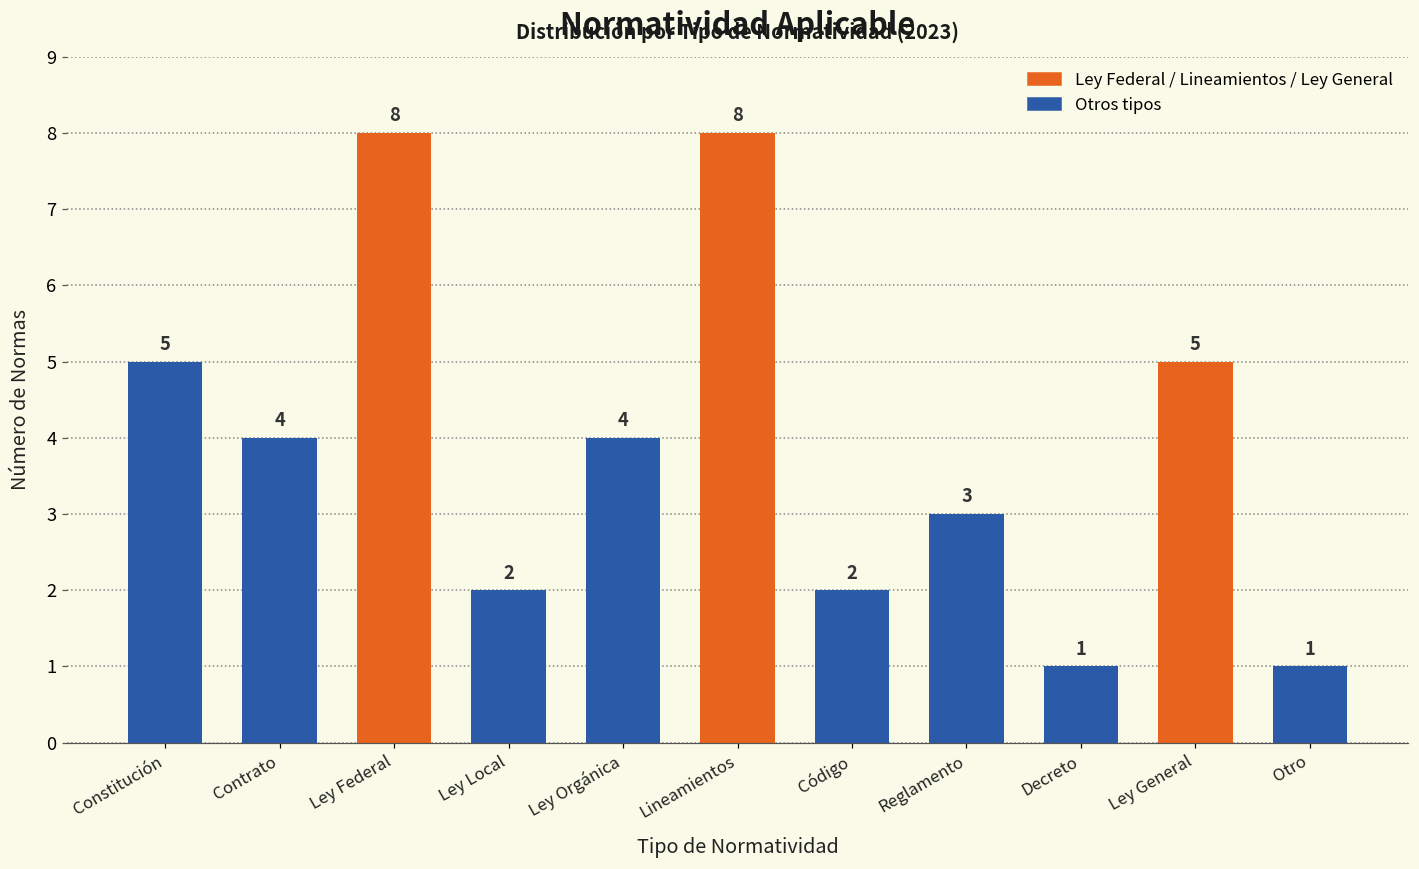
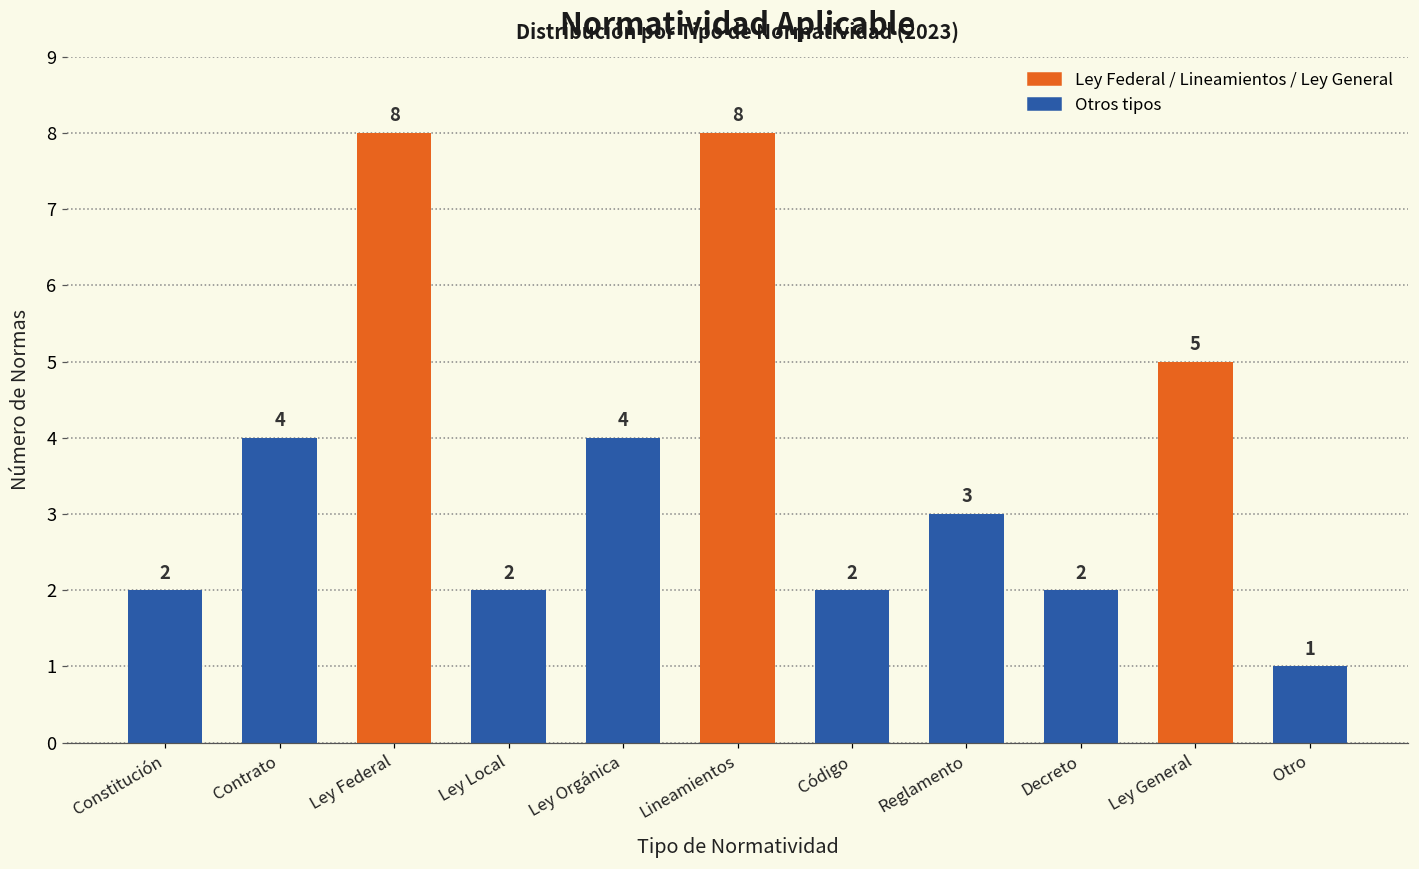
Constitución: 5 -> 2
Decreto: 1 -> 2
